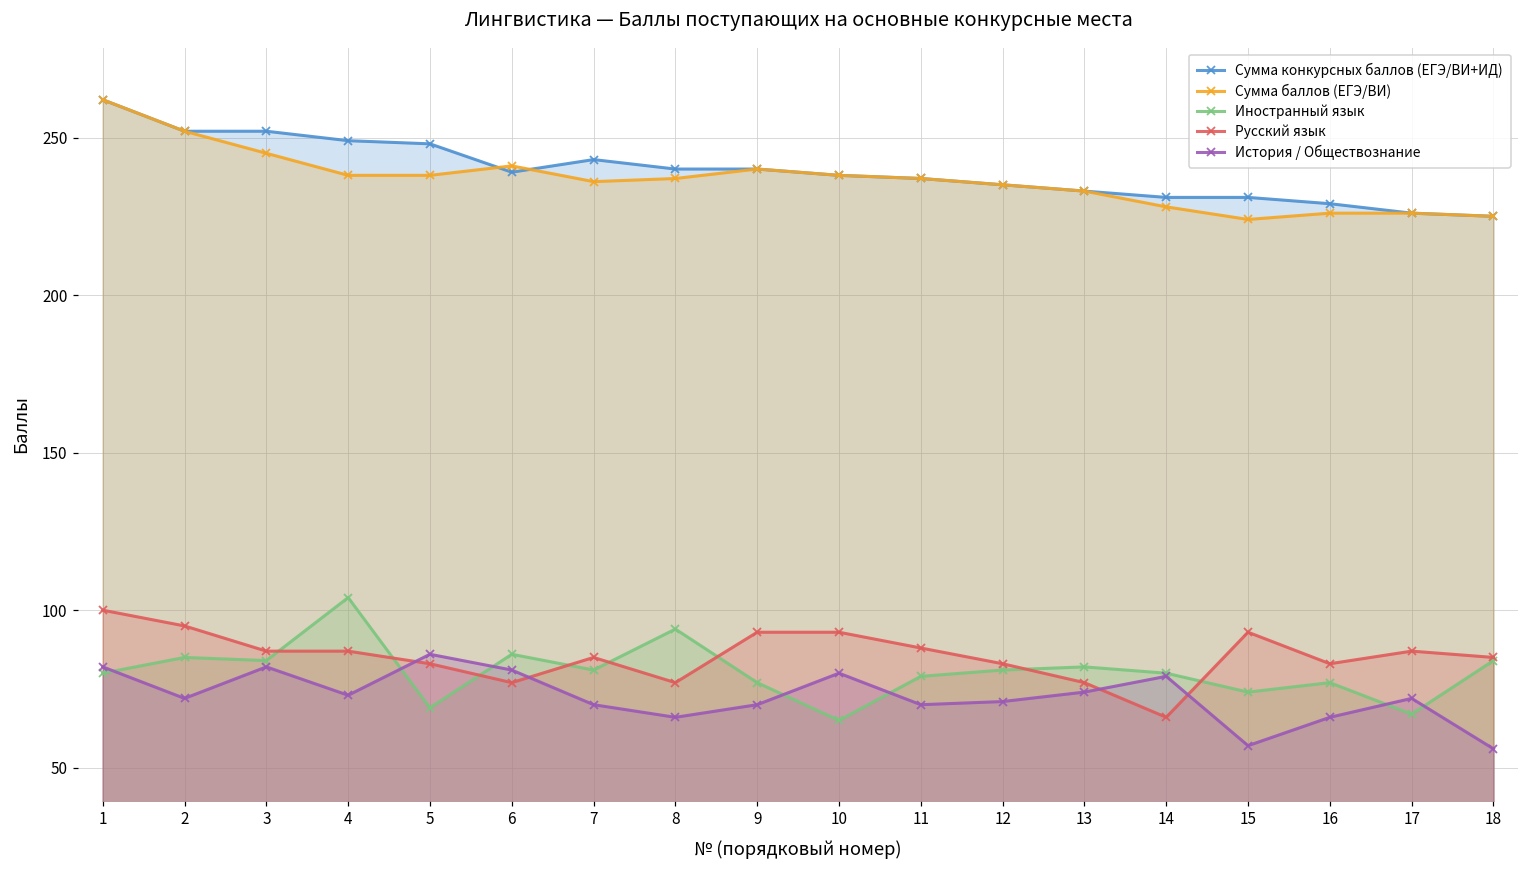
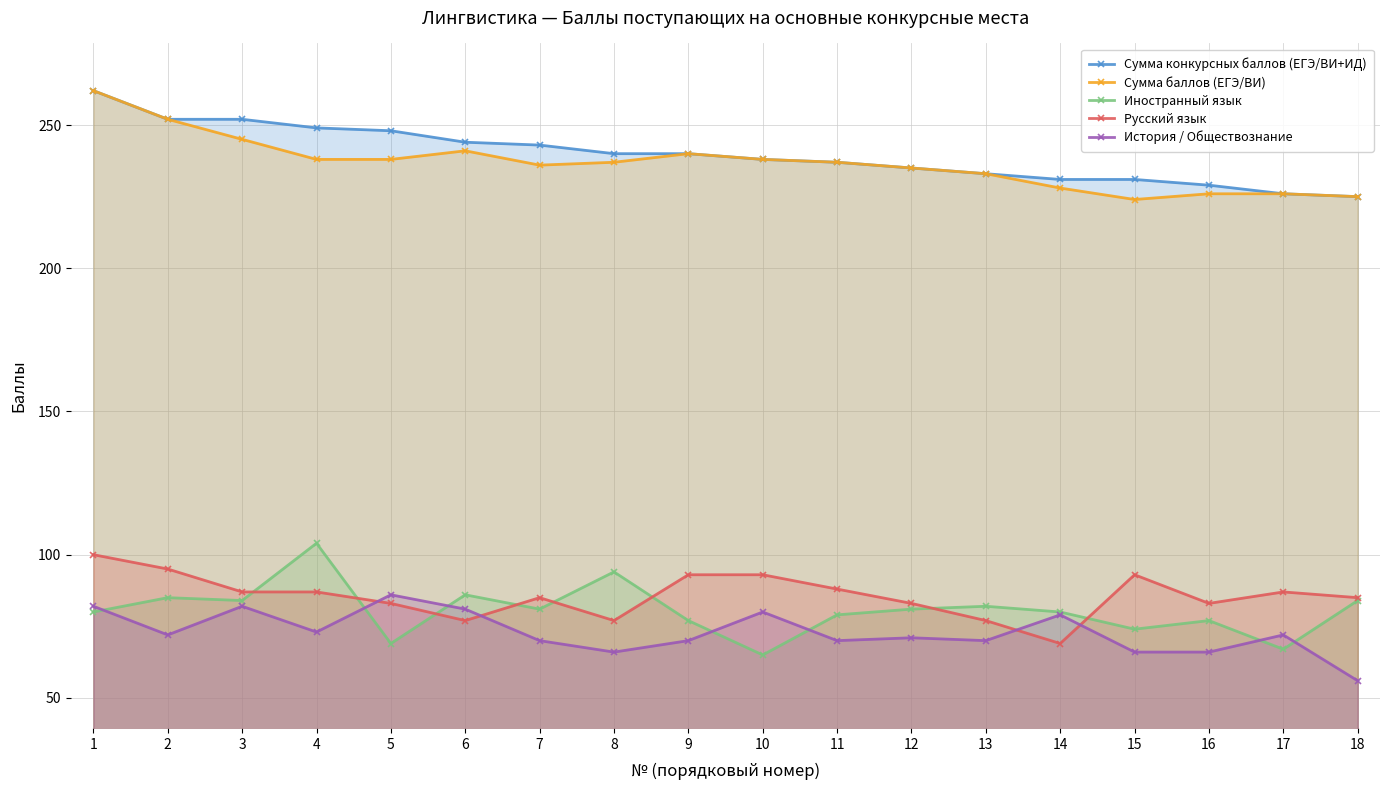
Сумма конкурсных баллов (ЕГЭ/ВИ+ИД), 6: 239 -> 244
История / Обществознание, 13: 74 -> 70
Русский язык, 14: 66 -> 69
История / Обществознание, 15: 57 -> 66
